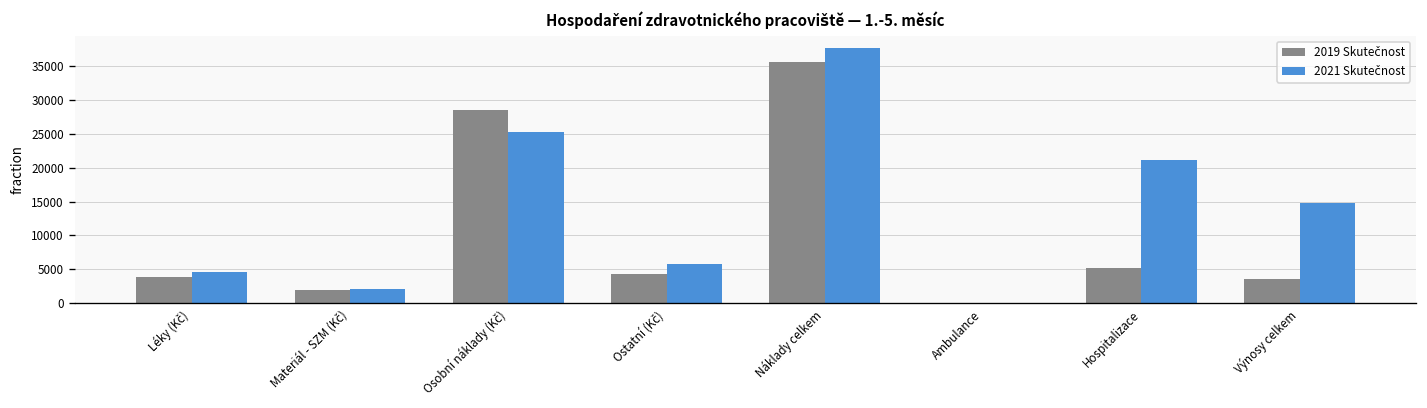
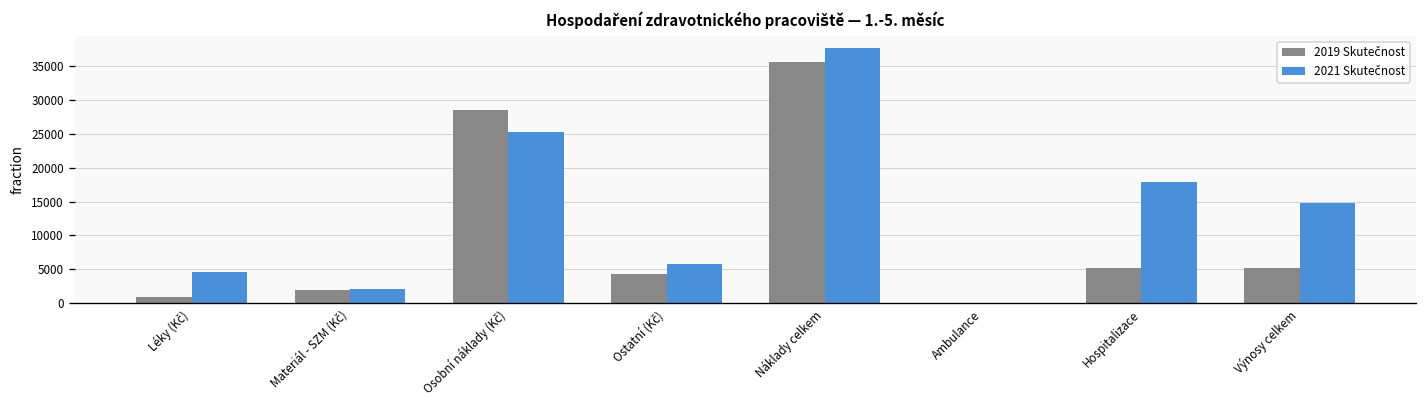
2019 Skutečnost, Léky (Kč): 4000 -> 1000
2021 Skutečnost, Hospitalizace: 21000 -> 18000
2019 Skutečnost, Výnosy celkem: 4000 -> 5000
